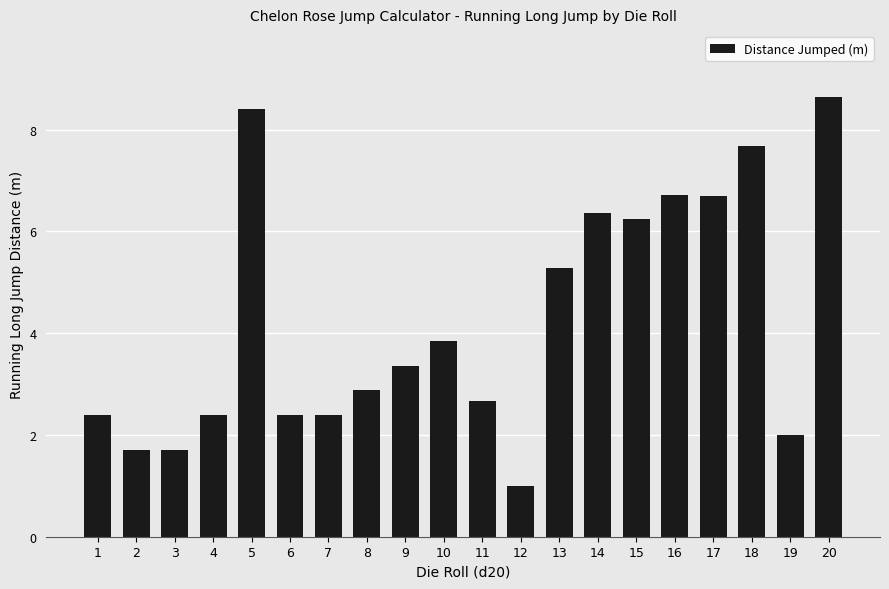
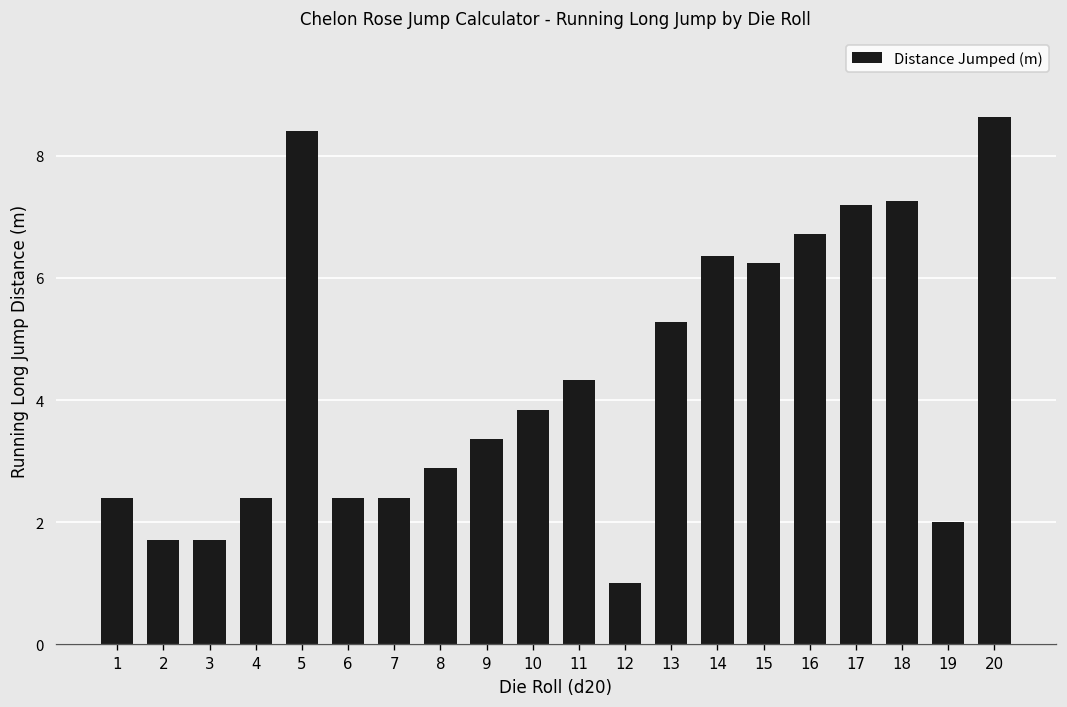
11: 2.7 -> 4.3
17: 6.7 -> 7.2
18: 7.7 -> 7.3
